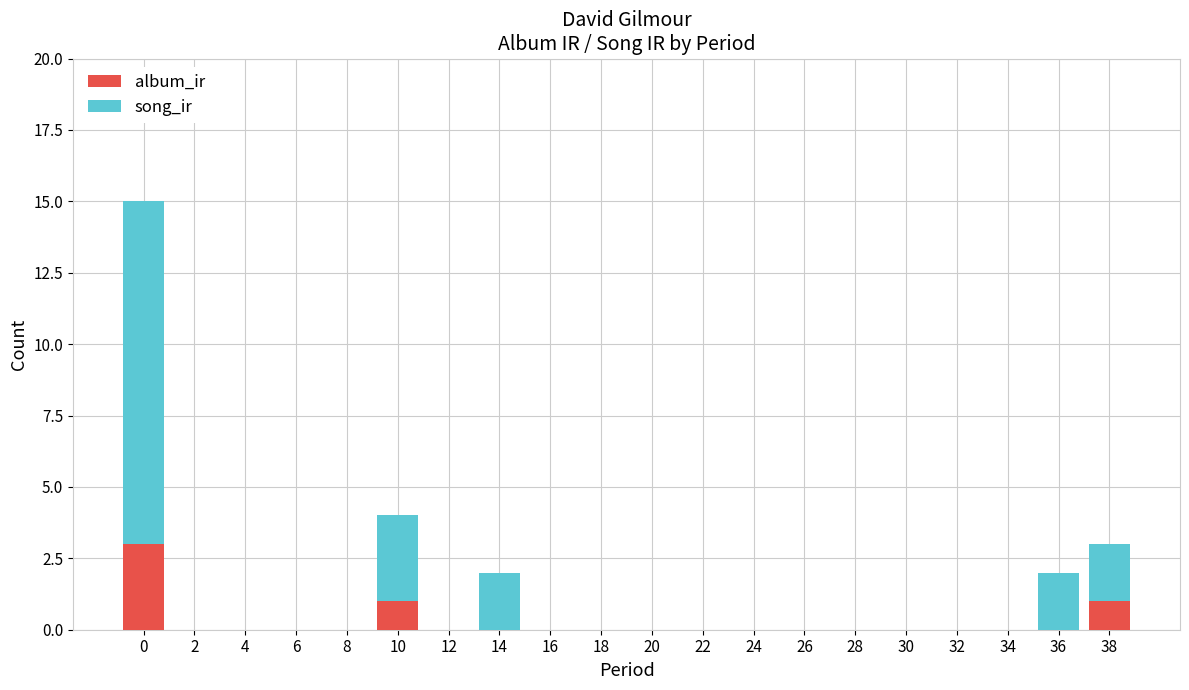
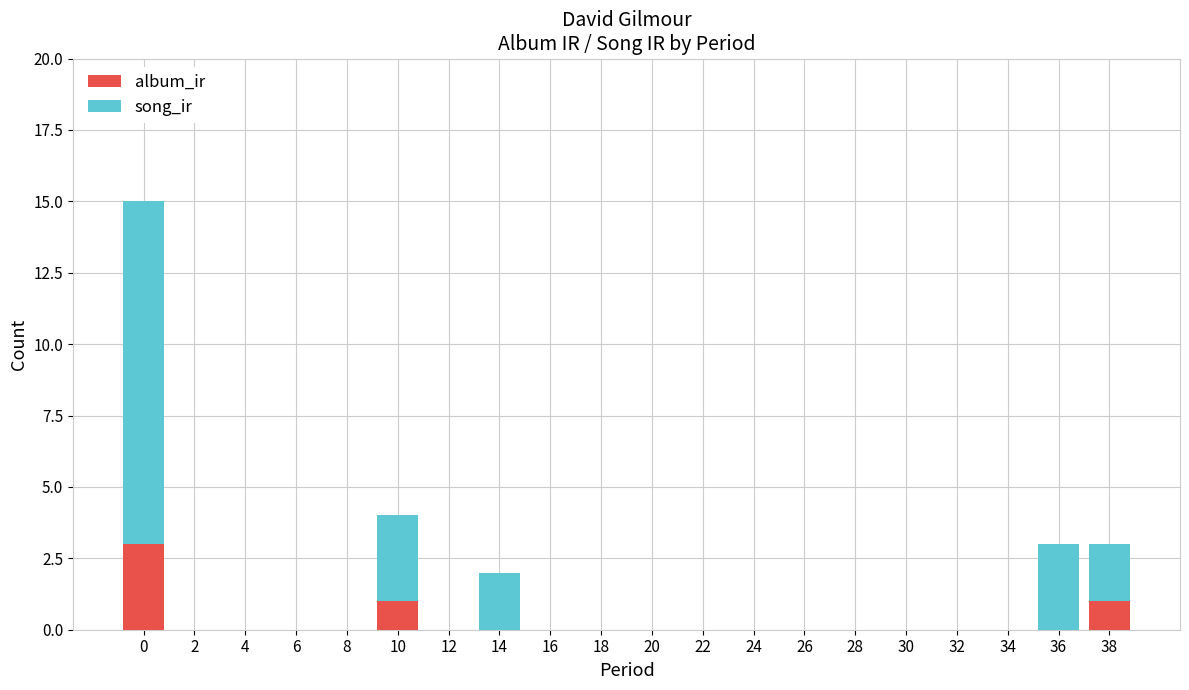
song_ir, 36: 2 -> 3
